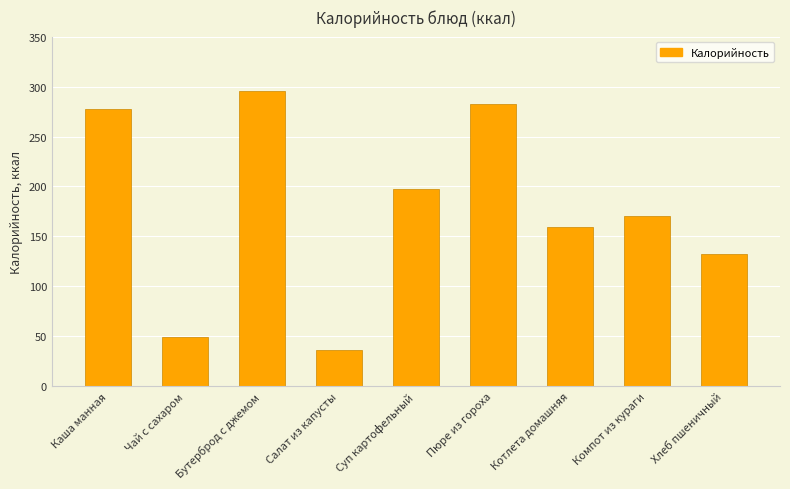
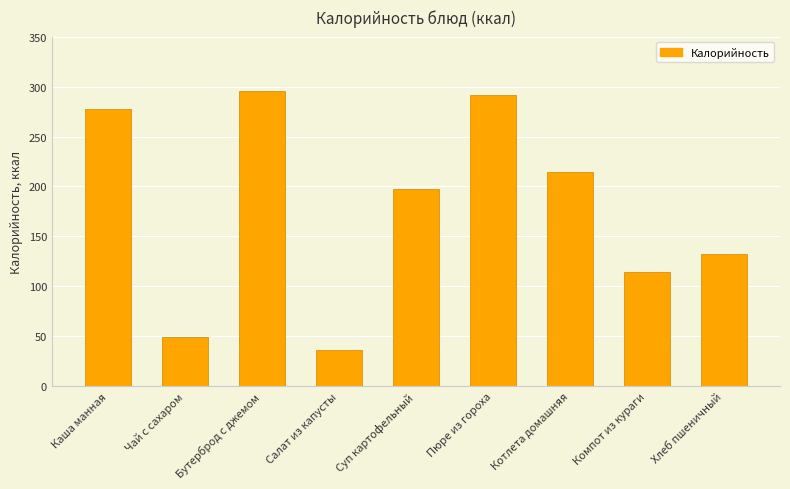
Пюре из гороха: 280 -> 290
Котлета домашняя: 160 -> 210
Компот из кураги: 170 -> 110
